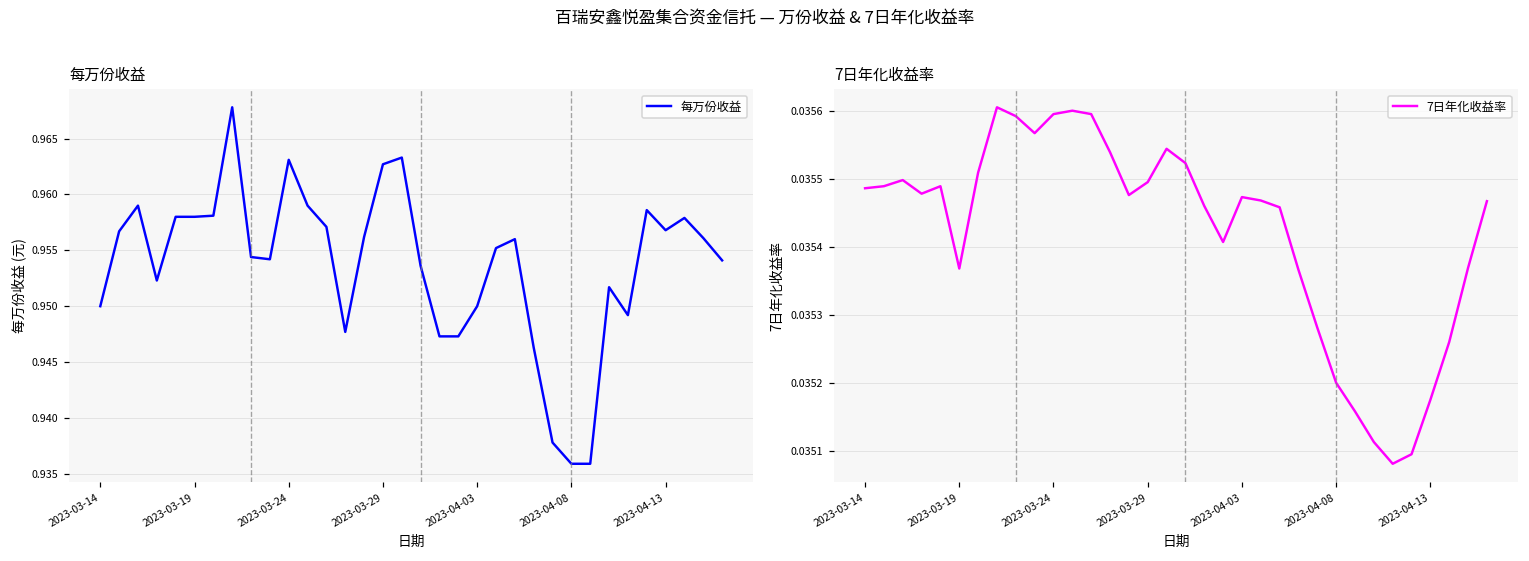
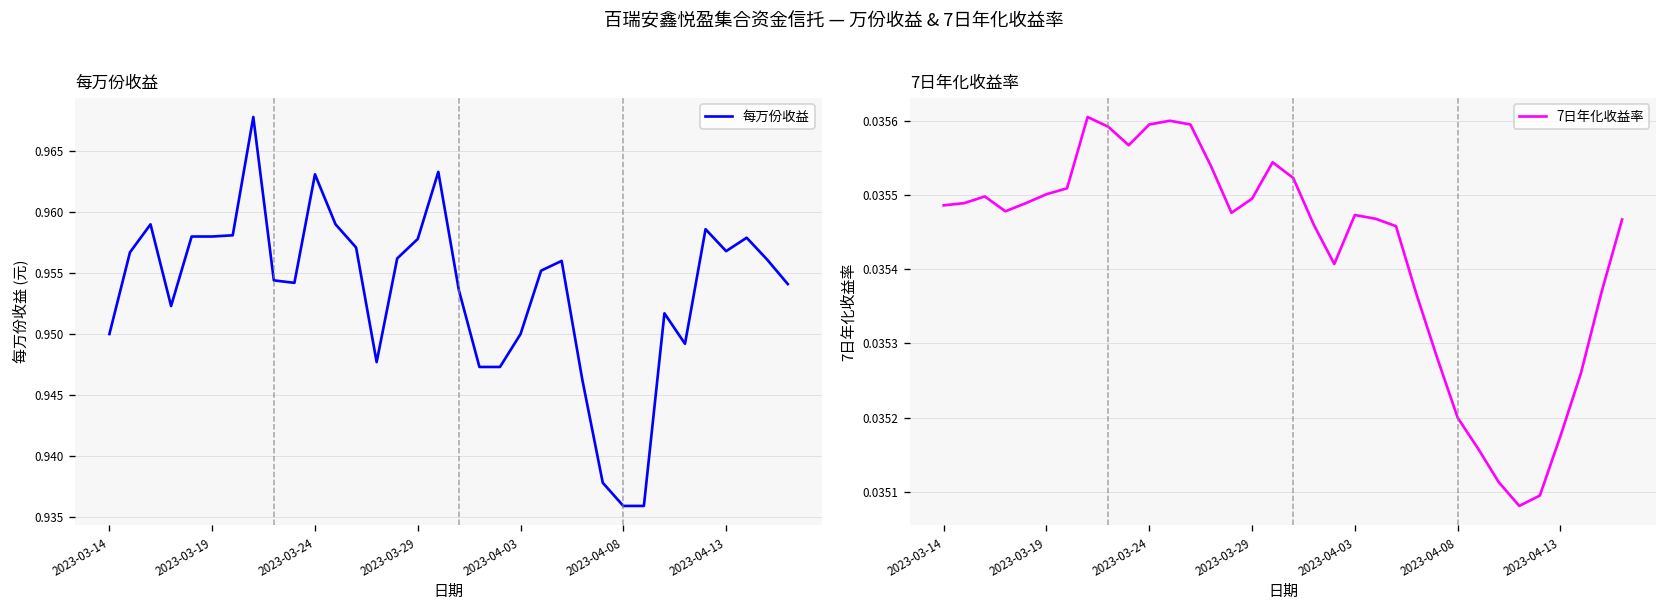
每万份收益, 2023-03-29: 0.9627 -> 0.9578
7日年化收益率, 2023-03-19: 0.03537 -> 0.03550
